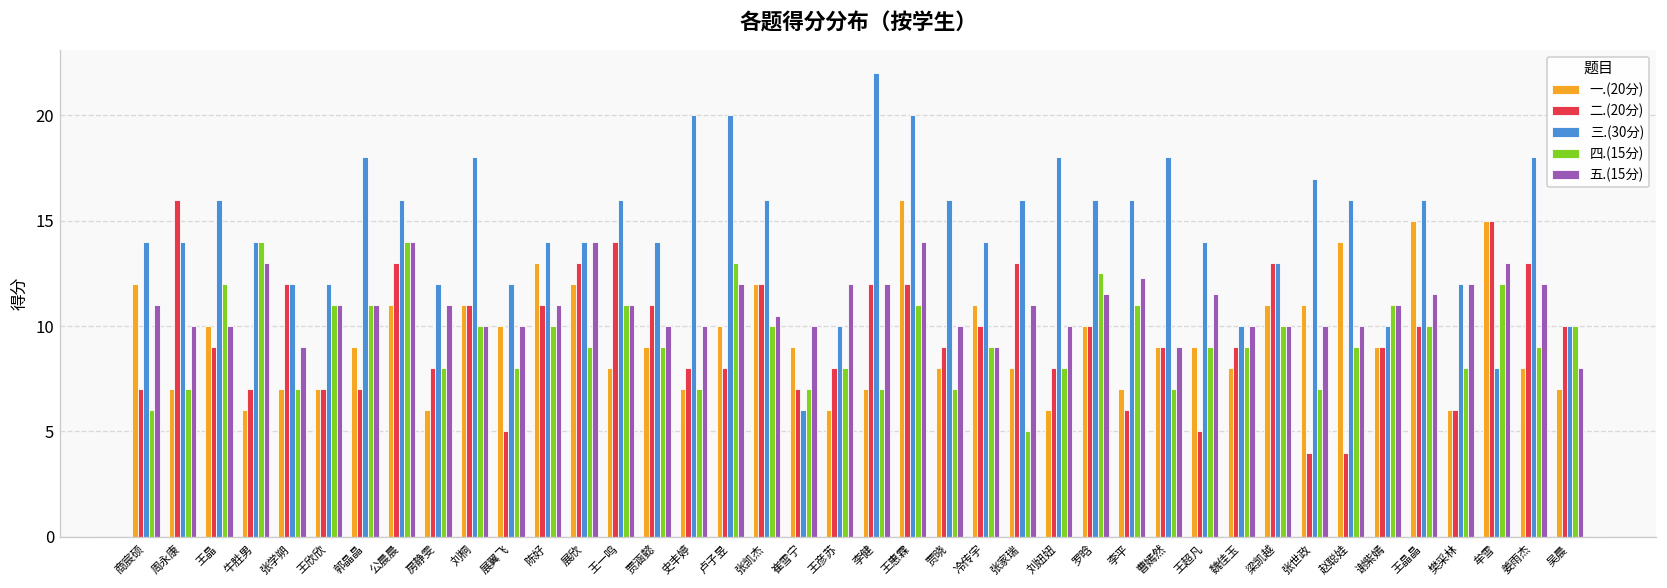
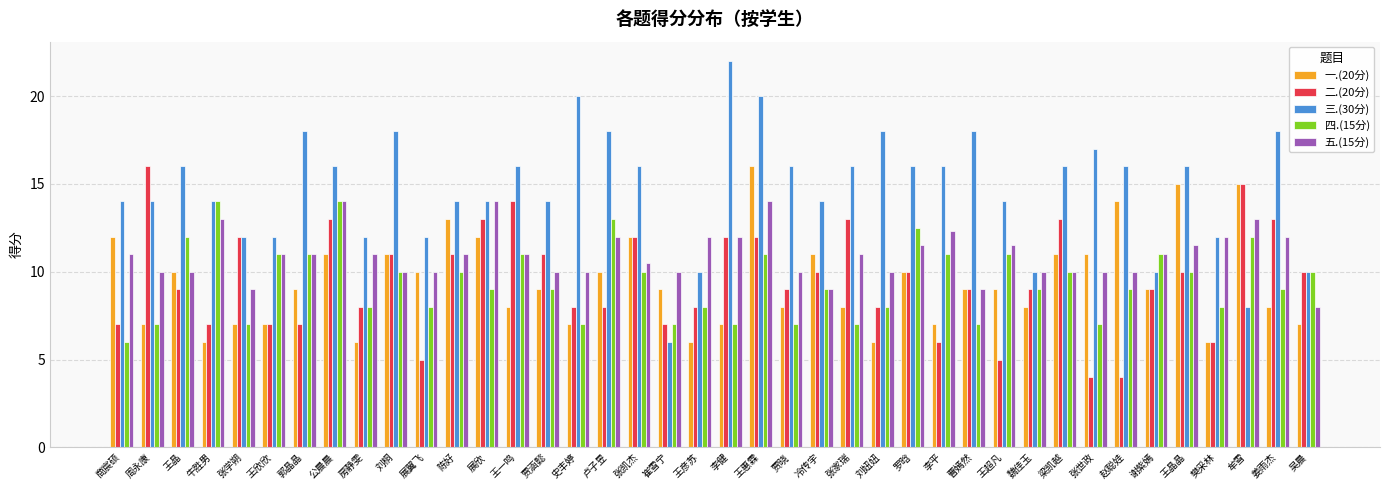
三.(30分), 卢子昱: 20 -> 18
四.(15分), 张家瑞: 5 -> 7
四.(15分), 王超凡: 9 -> 11
三.(30分), 梁凯越: 13 -> 16
